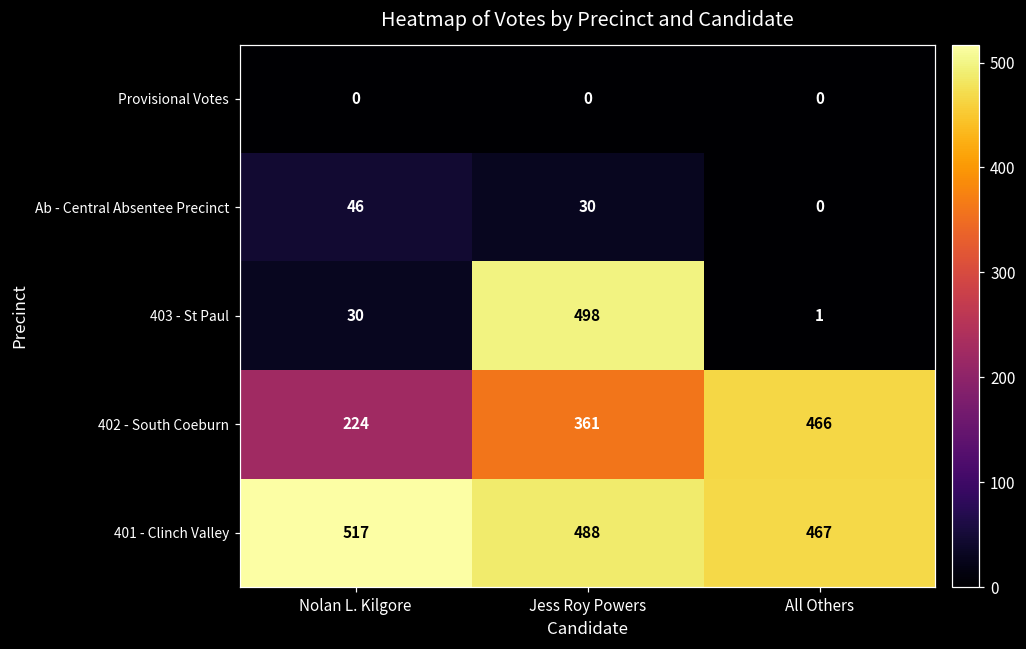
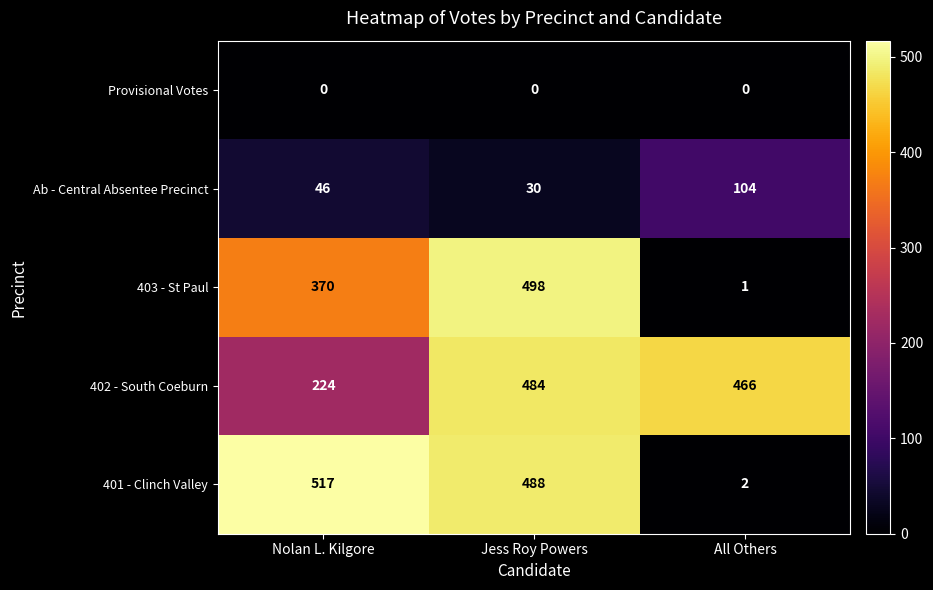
Ab - Central Absentee Precinct, All Others: 0 -> 104
403 - St Paul, Nolan L. Kilgore: 30 -> 370
402 - South Coeburn, Jess Roy Powers: 361 -> 484
401 - Clinch Valley, All Others: 467 -> 2
